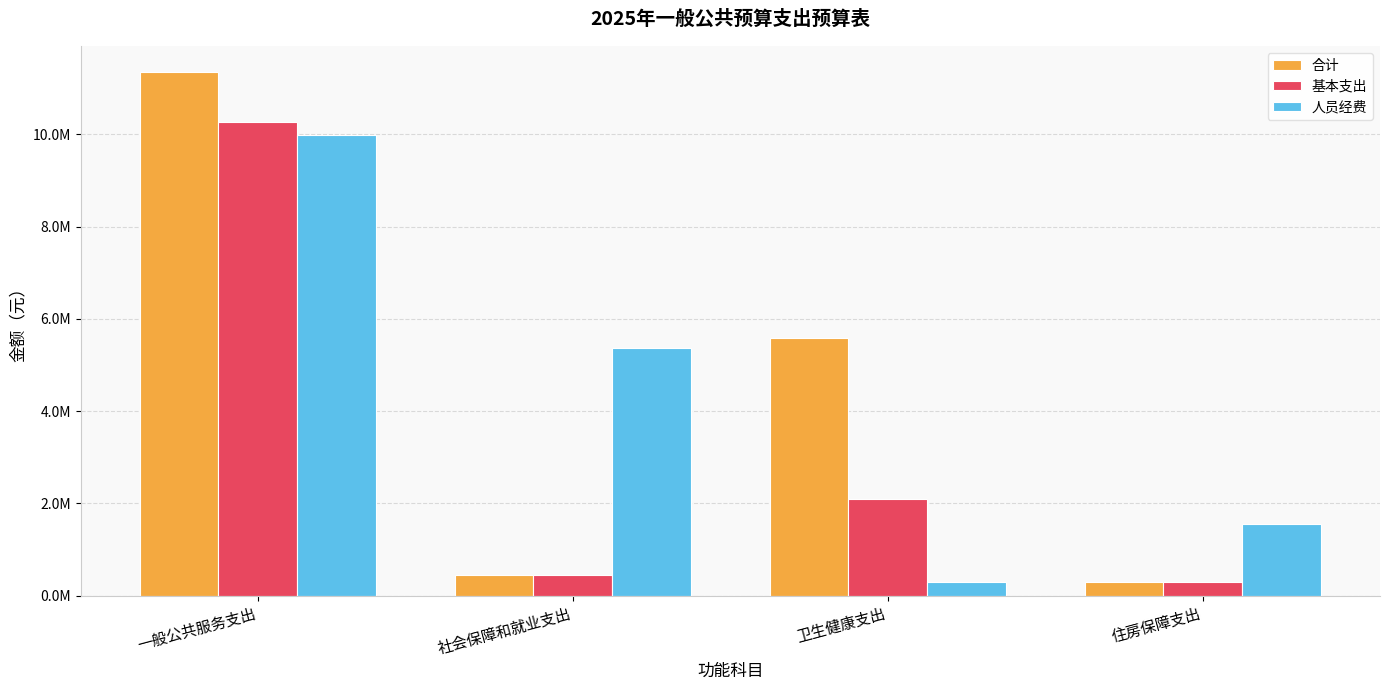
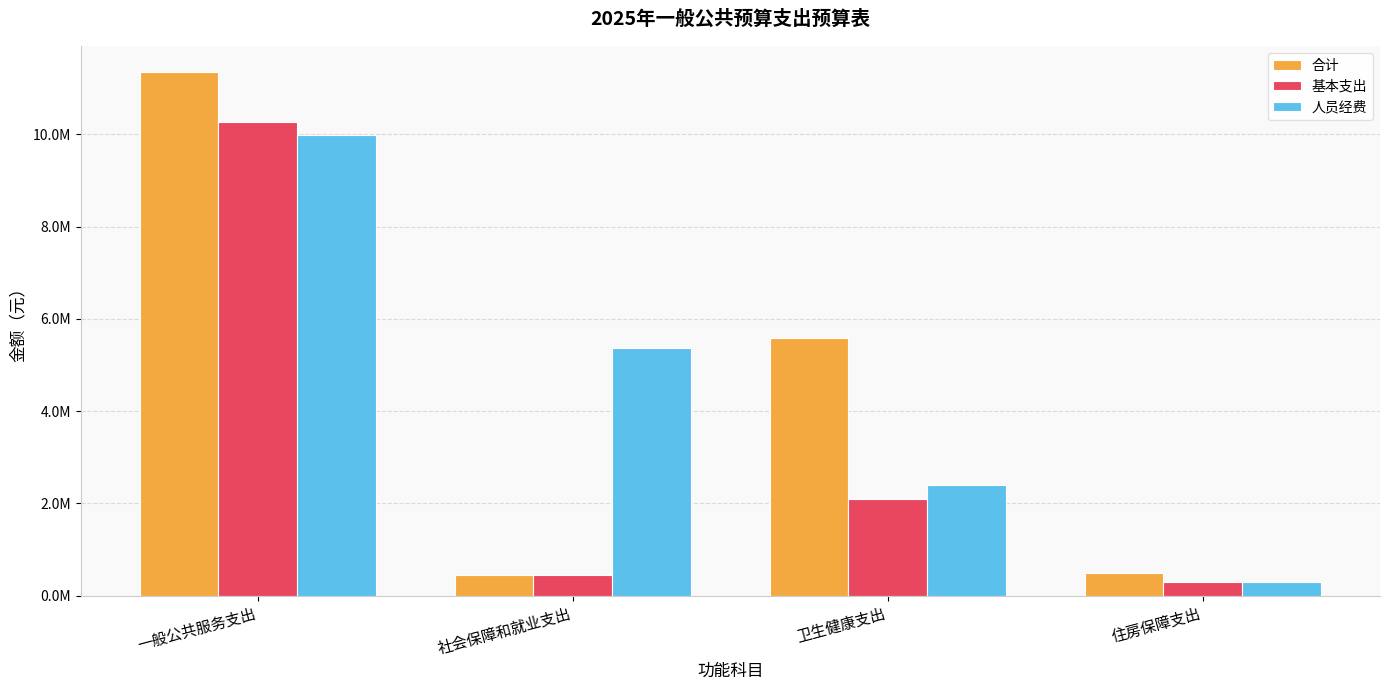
人员经费, 卫生健康支出: 300000 -> 2400000
合计, 住房保障支出: 300000 -> 500000
人员经费, 住房保障支出: 1600000 -> 300000
